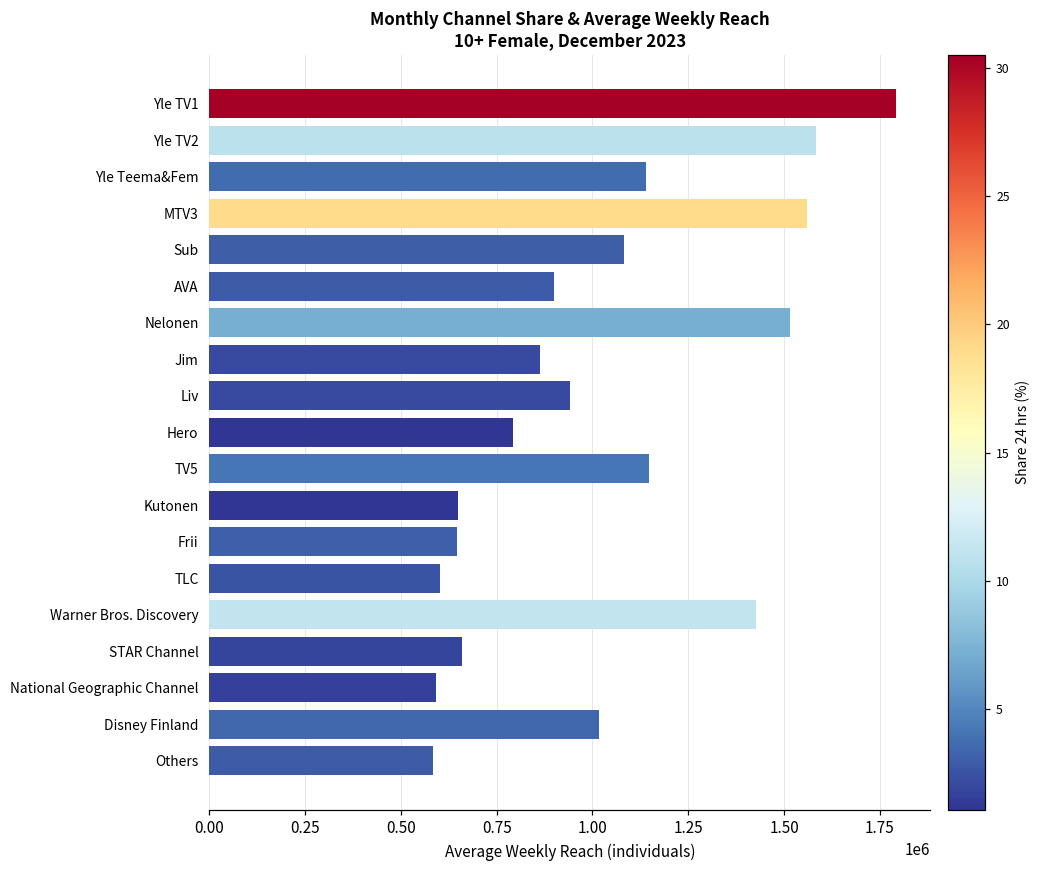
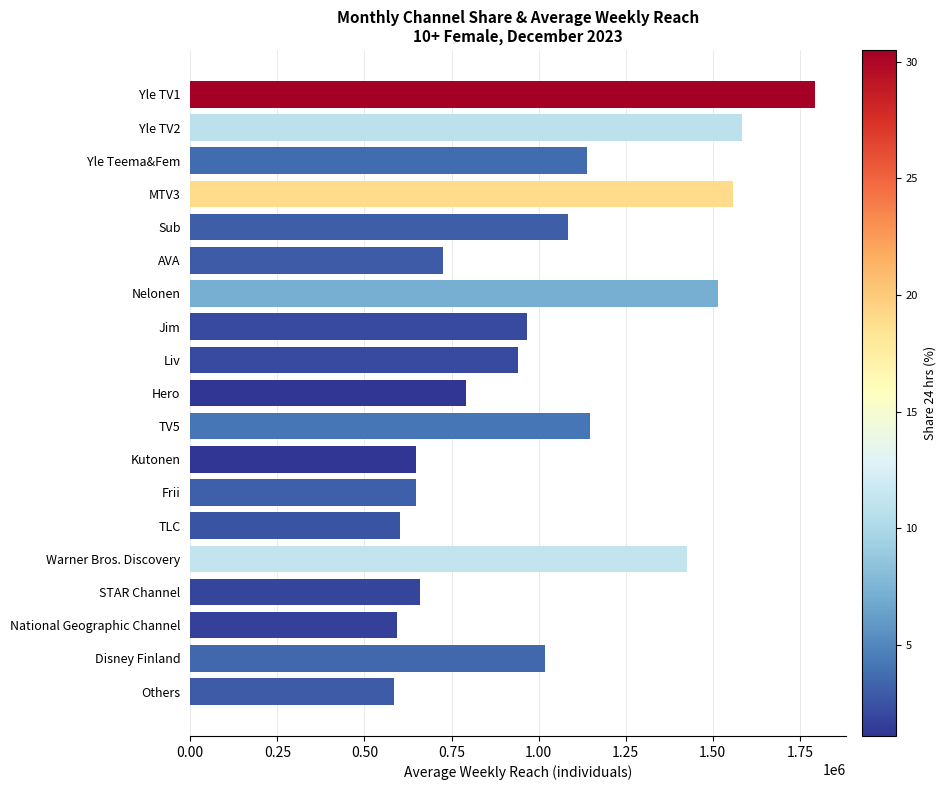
AVA: 900000 -> 730000
Jim: 860000 -> 970000
